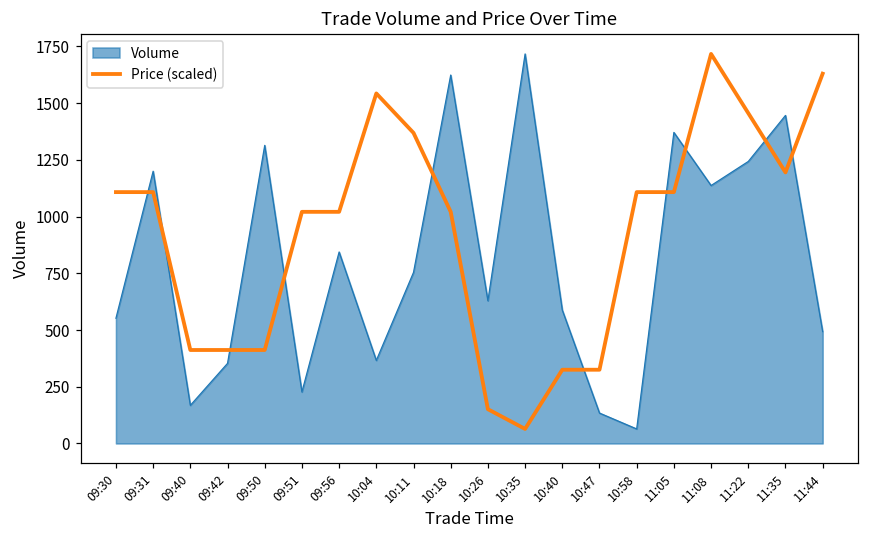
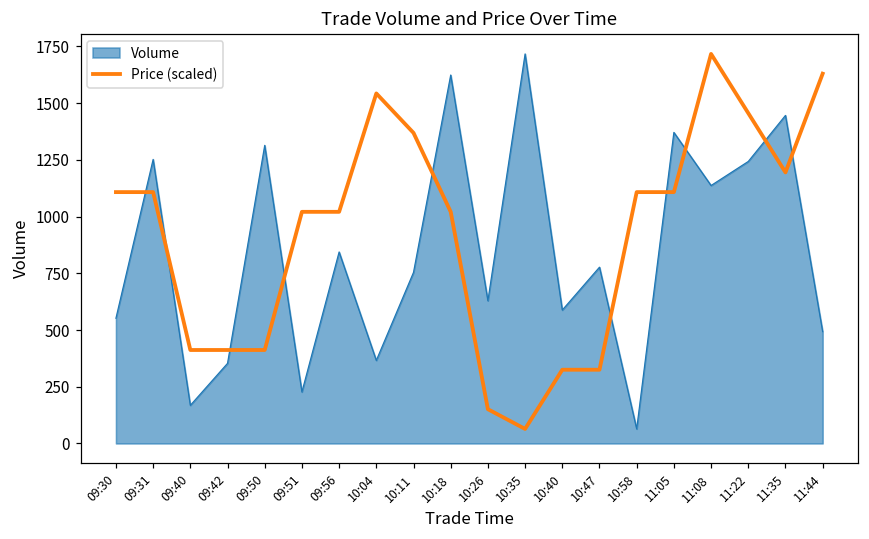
Volume, 09:31: 1200 -> 1250
Volume, 10:47: 130 -> 780
